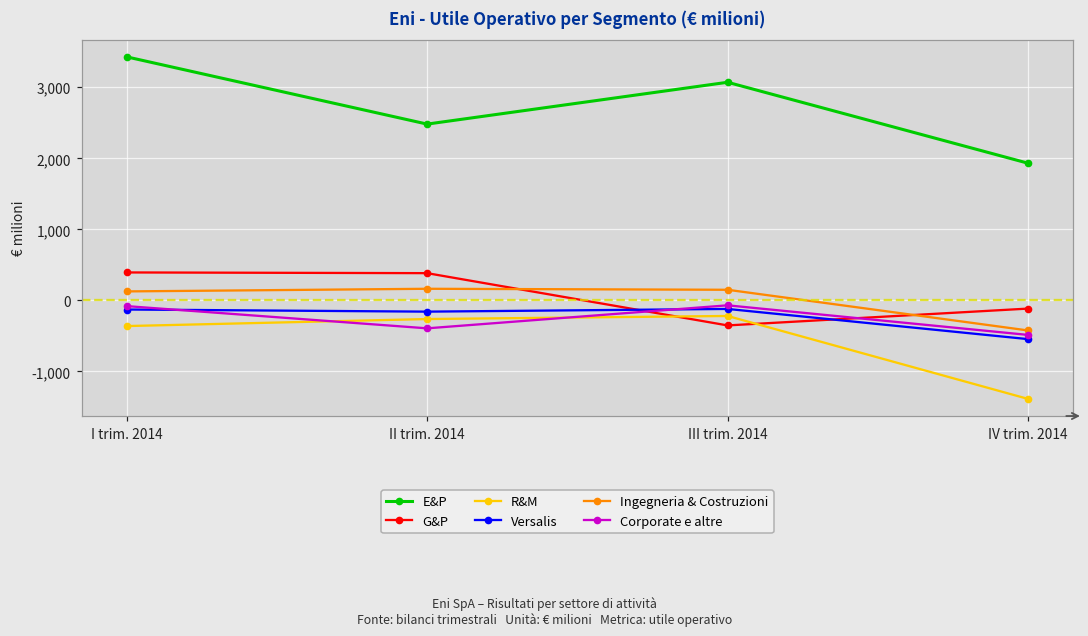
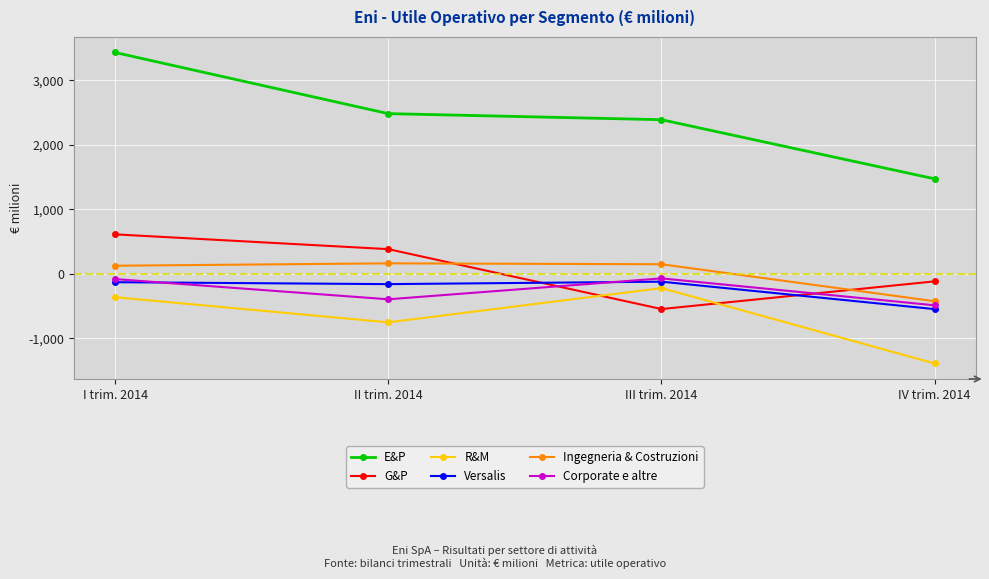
G&P, I trim. 2014: 400 -> 600
R&M, II trim. 2014: -300 -> -800
E&P, III trim. 2014: 3,100 -> 2,400
G&P, III trim. 2014: -400 -> -500
E&P, IV trim. 2014: 1,900 -> 1,500
